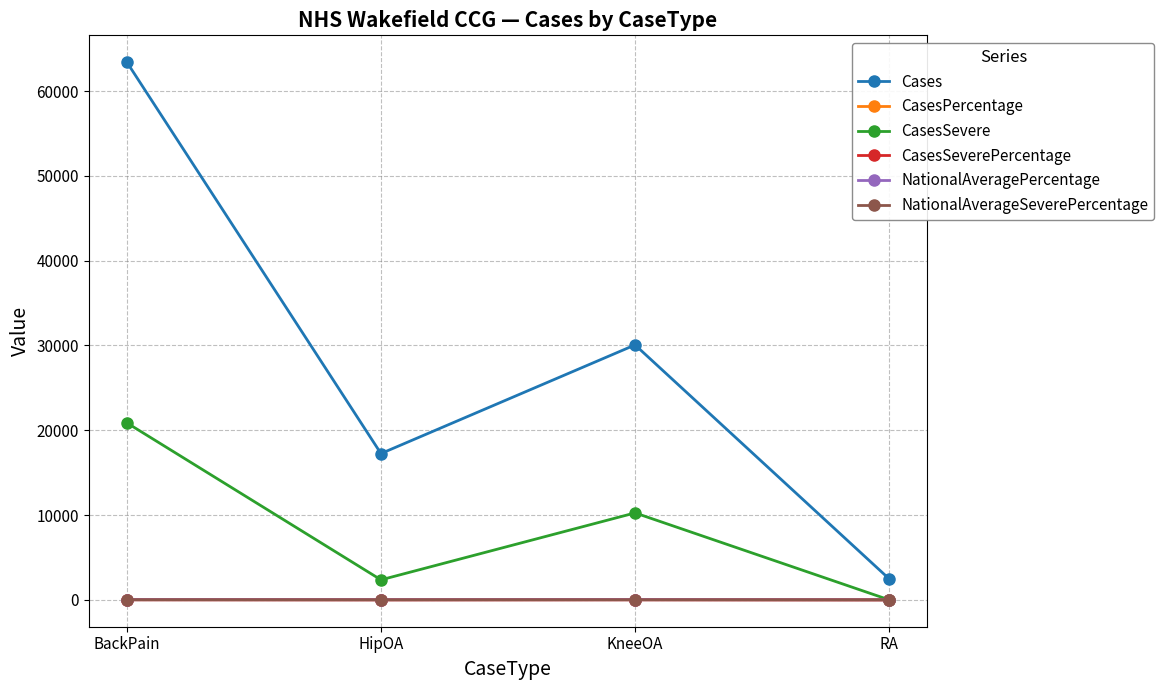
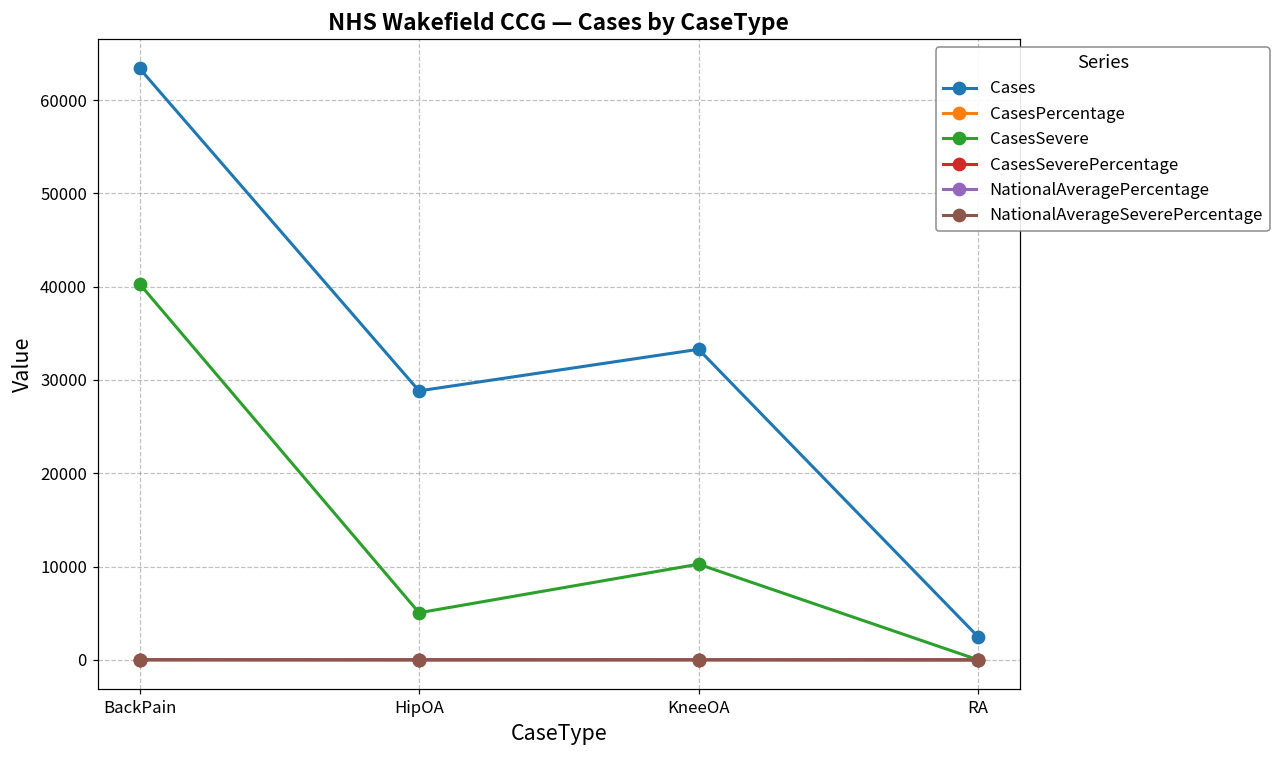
CasesSevere, BackPain: 21000 -> 40000
Cases, HipOA: 17000 -> 29000
CasesSevere, HipOA: 2000 -> 5000
Cases, KneeOA: 30000 -> 33000
